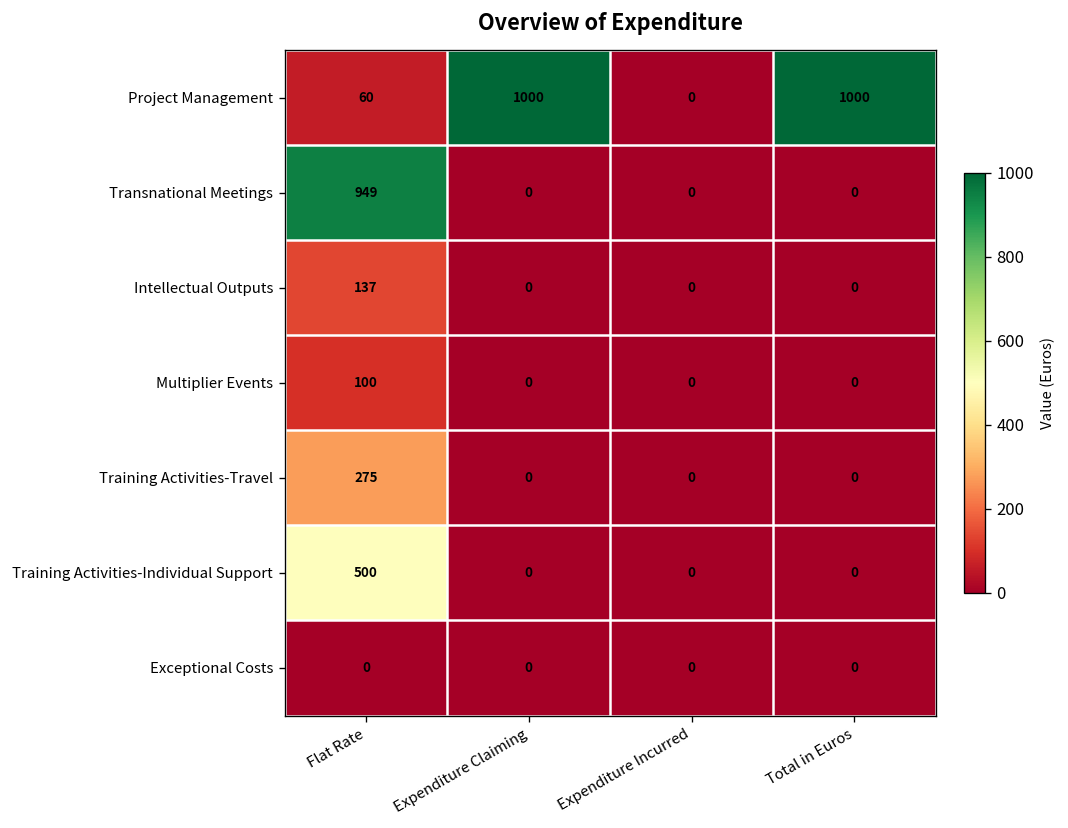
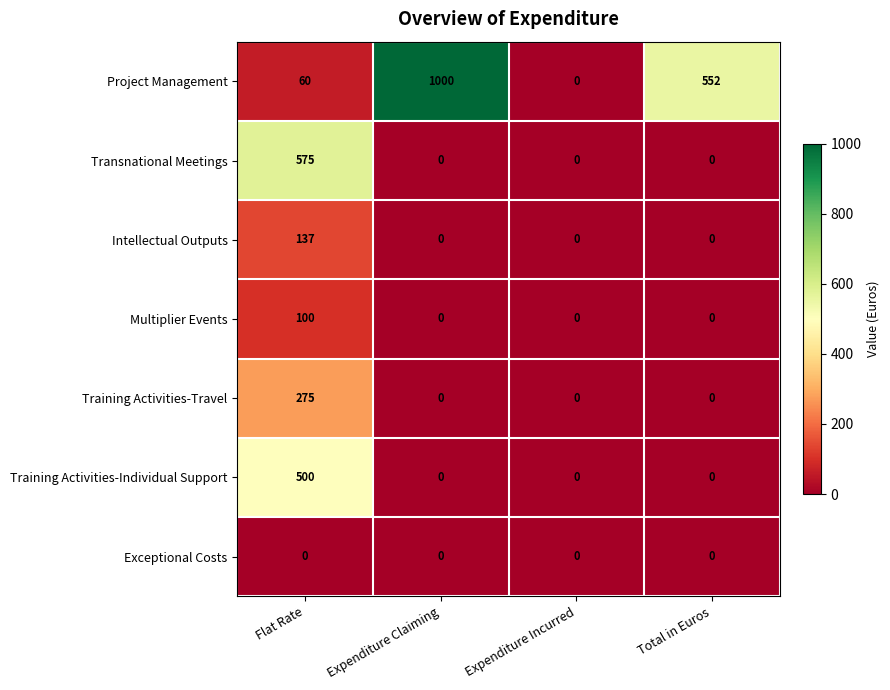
Project Management, Total in Euros: 1000 -> 552
Transnational Meetings, Flat Rate: 949 -> 575
